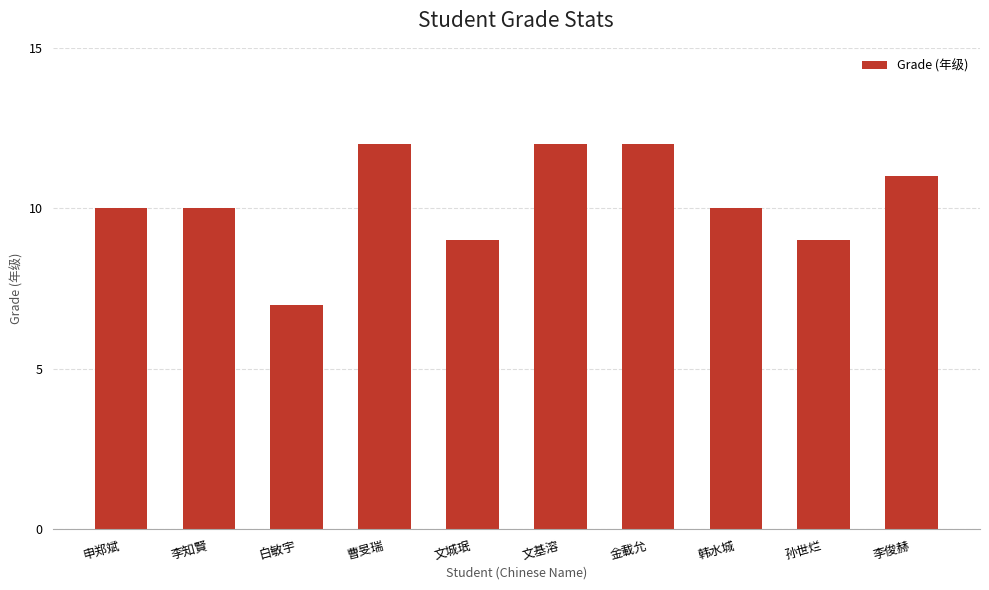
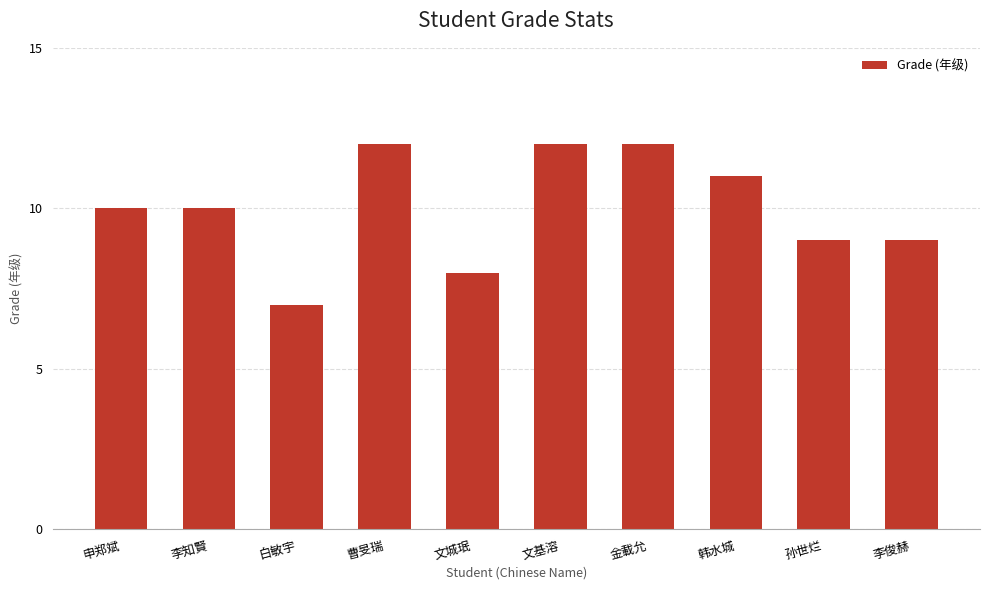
文城珉: 9 -> 8
韩水城: 10 -> 11
李俊赫: 11 -> 9
